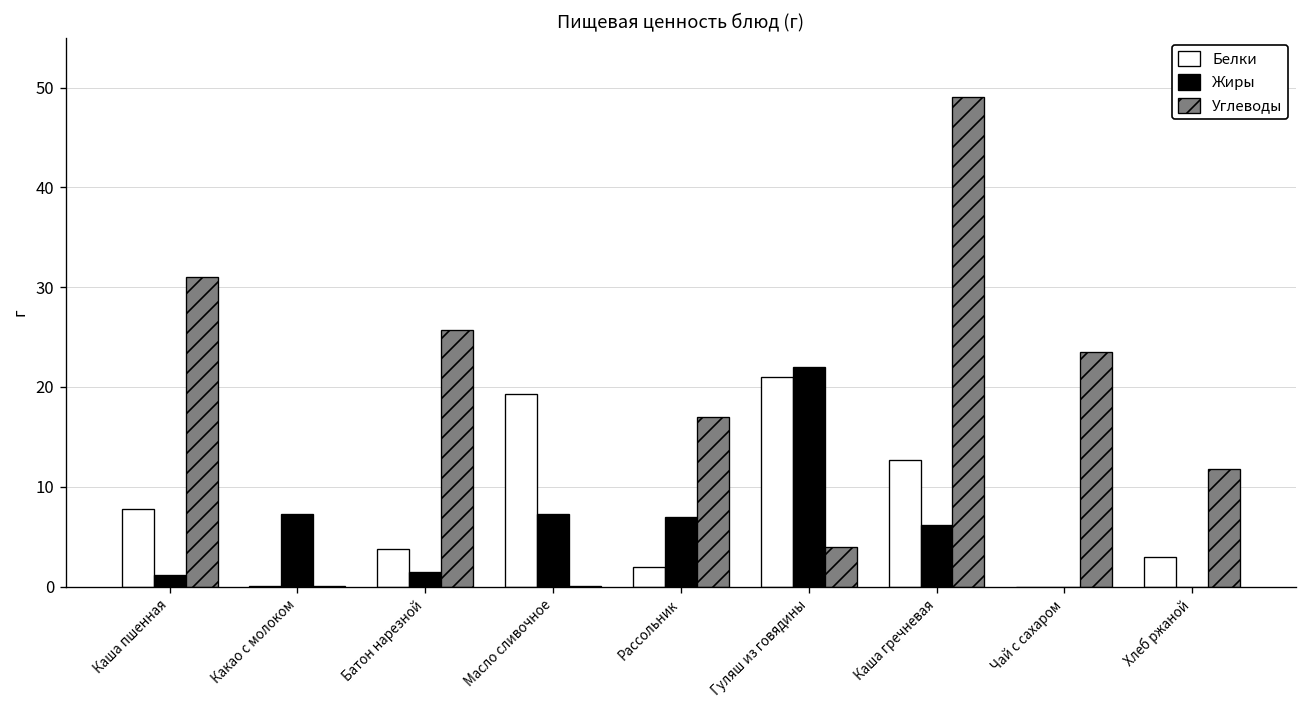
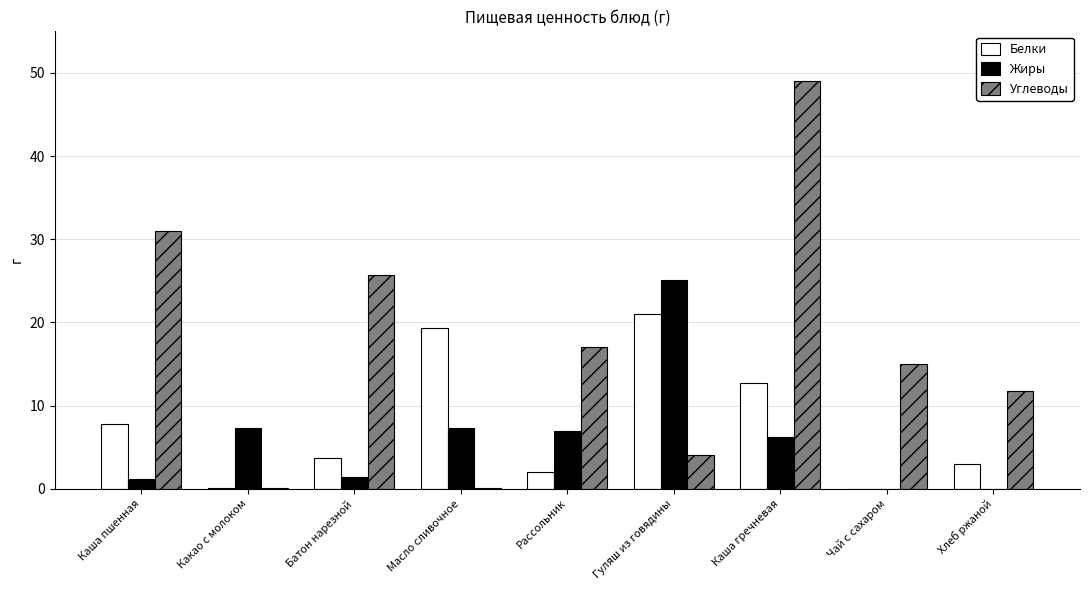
Жиры, Гуляш из говядины: 22 -> 25
Углеводы, Чай с сахаром: 24 -> 15
